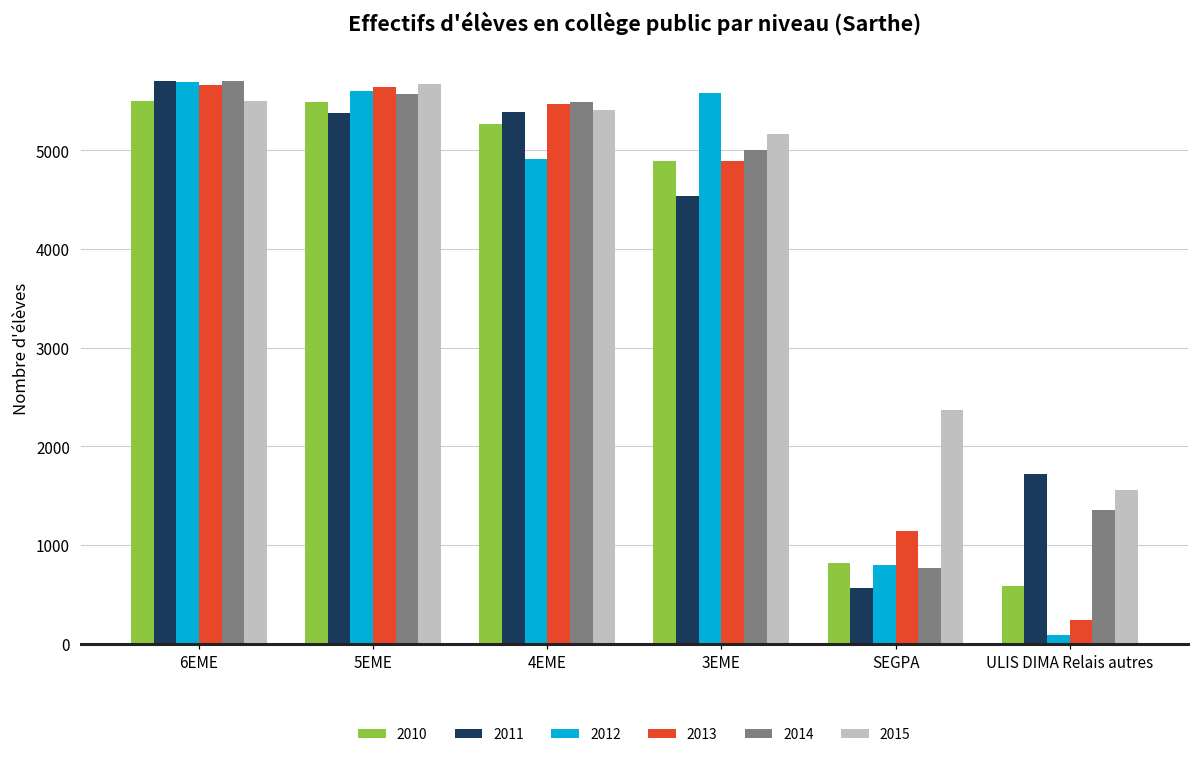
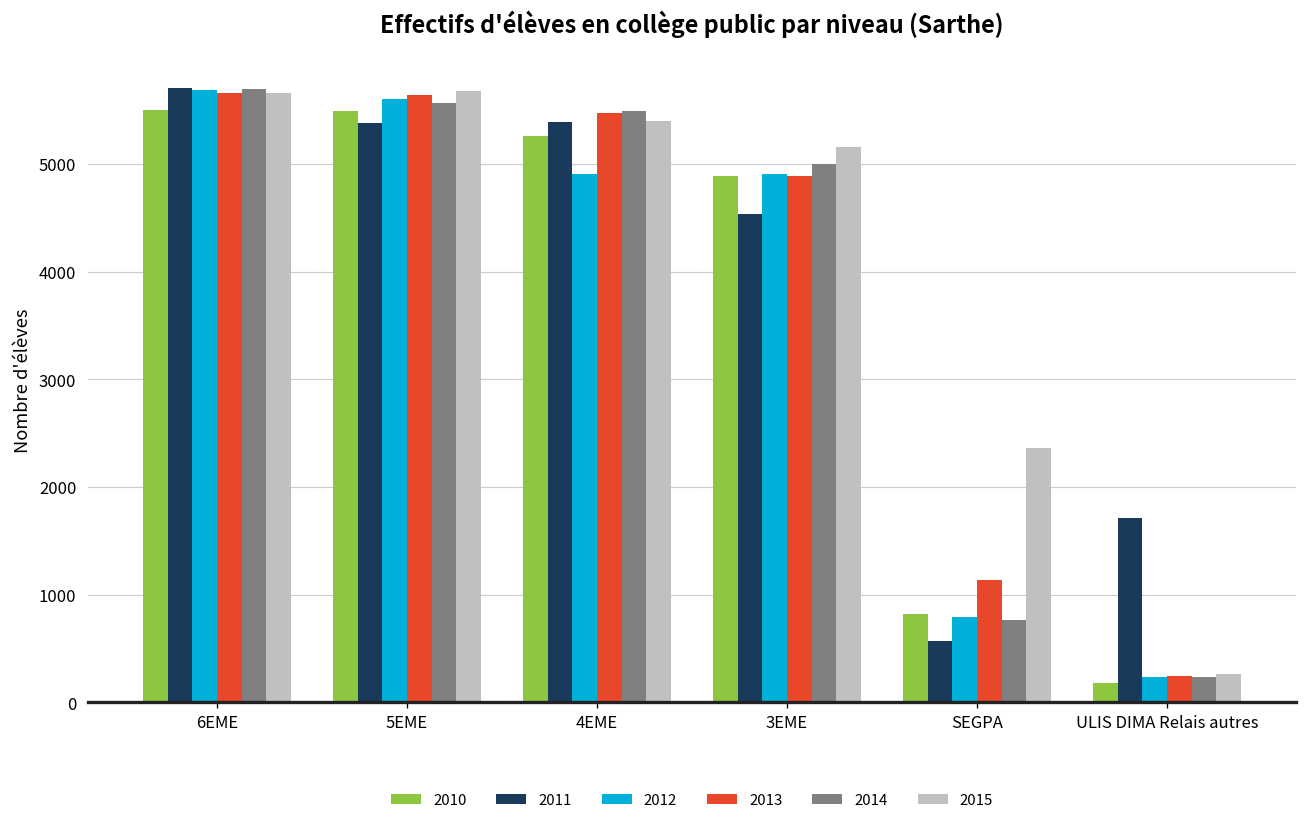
2015, 6EME: 5500 -> 5700
2012, 3EME: 5600 -> 4900
2010, ULIS DIMA Relais autres: 600 -> 200
2012, ULIS DIMA Relais autres: 100 -> 200
2014, ULIS DIMA Relais autres: 1400 -> 200
2015, ULIS DIMA Relais autres: 1600 -> 300
